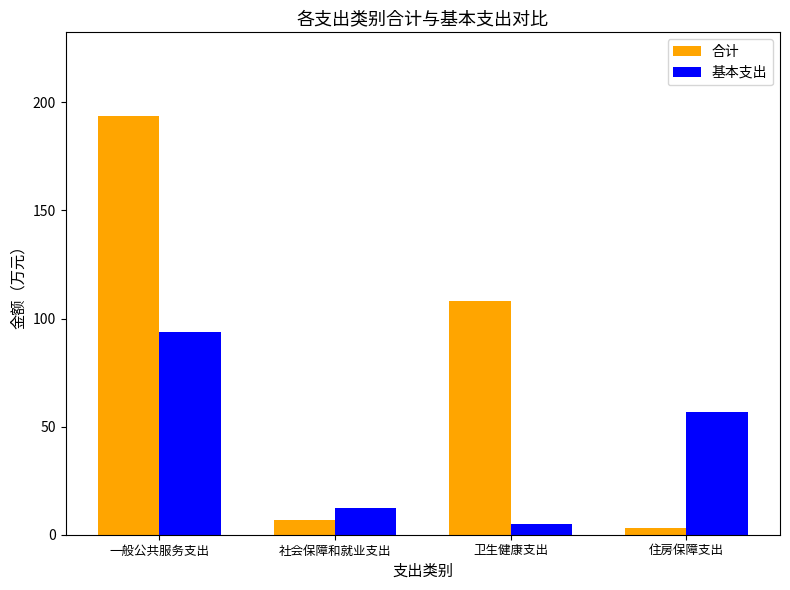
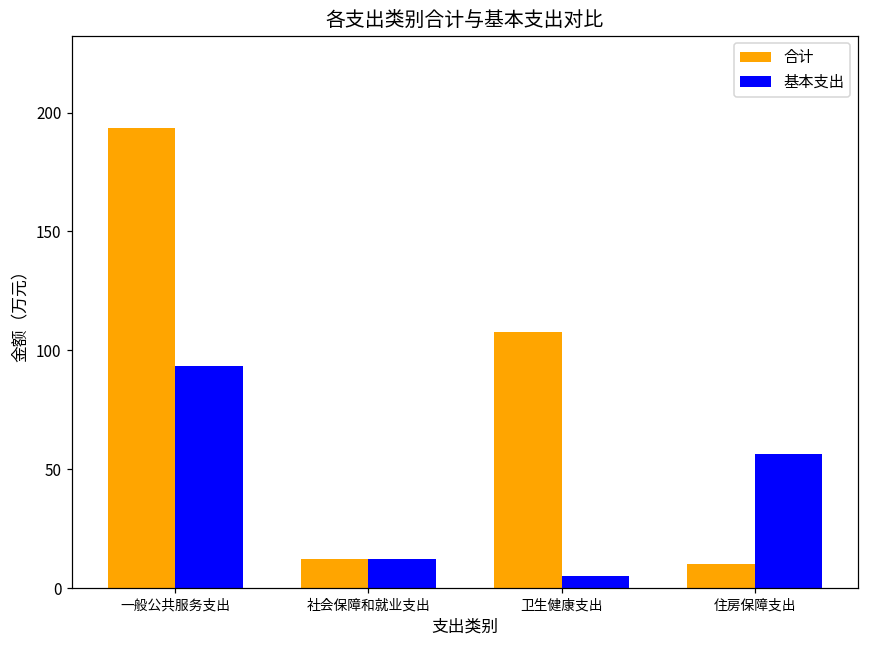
合计, 社会保障和就业支出: 7 -> 12
合计, 住房保障支出: 3 -> 10
